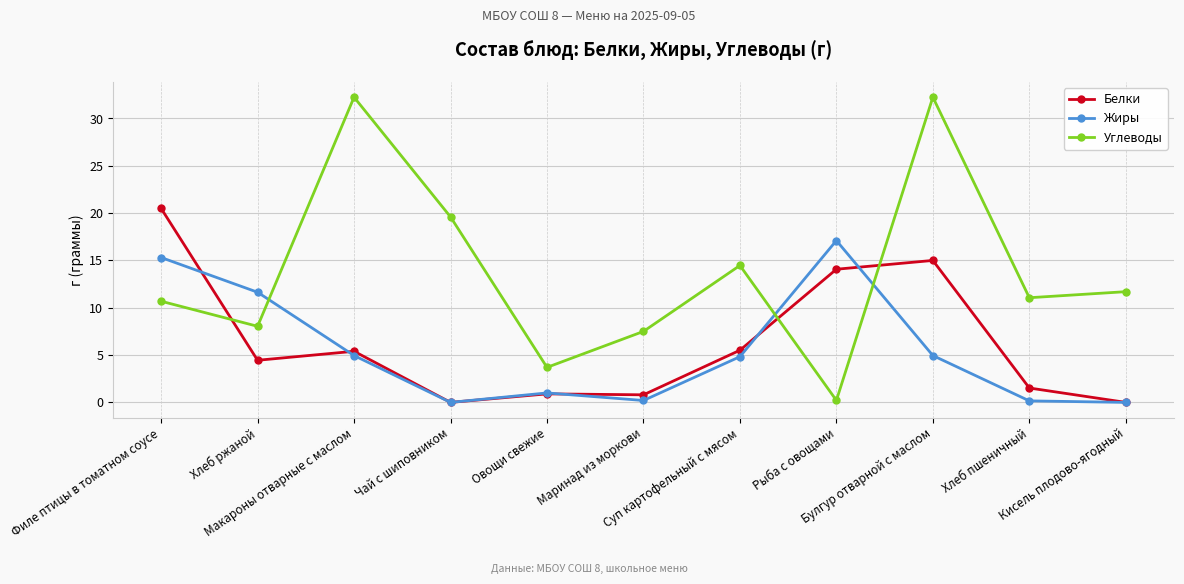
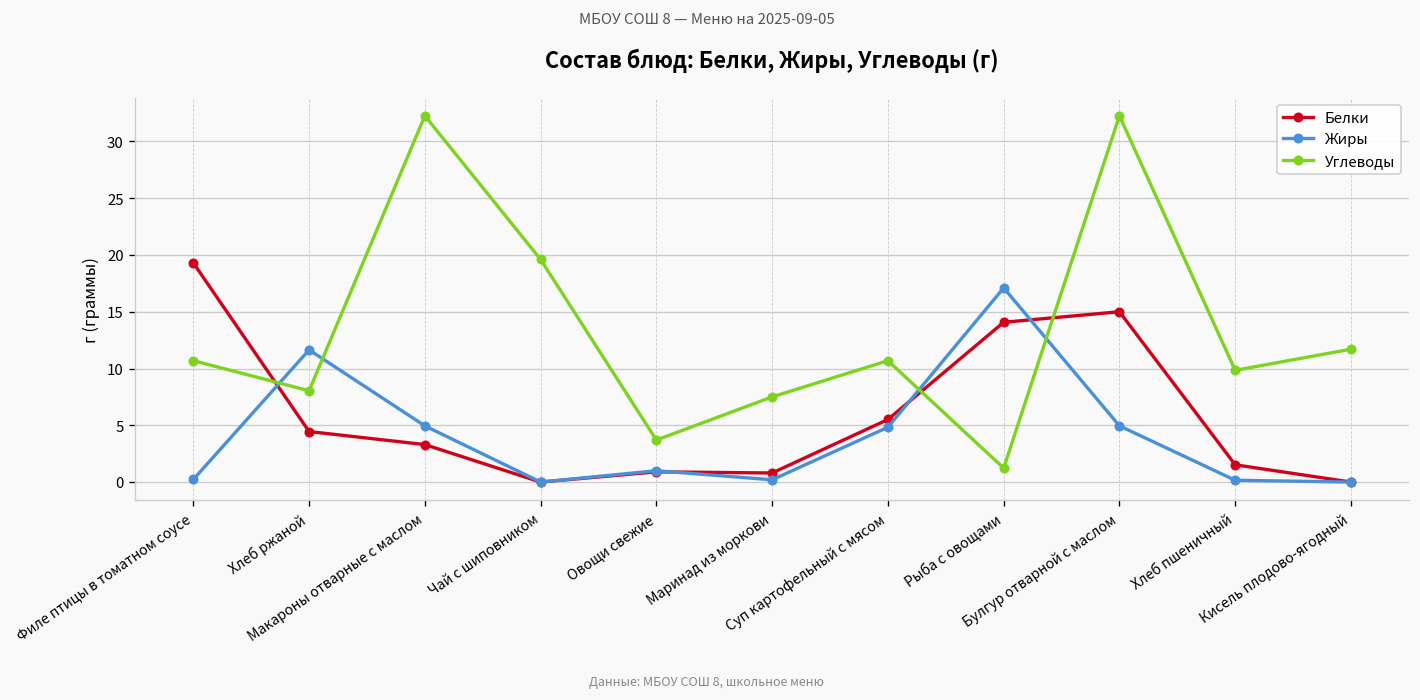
Белки, Филе птицы в томатном соусе: 21 -> 19
Жиры, Филе птицы в томатном соусе: 15 -> 0
Белки, Макароны отварные с маслом: 5 -> 3
Углеводы, Суп картофельный с мясом: 14 -> 11
Углеводы, Рыба с овощами: 0 -> 1
Углеводы, Хлеб пшеничный: 11 -> 10
